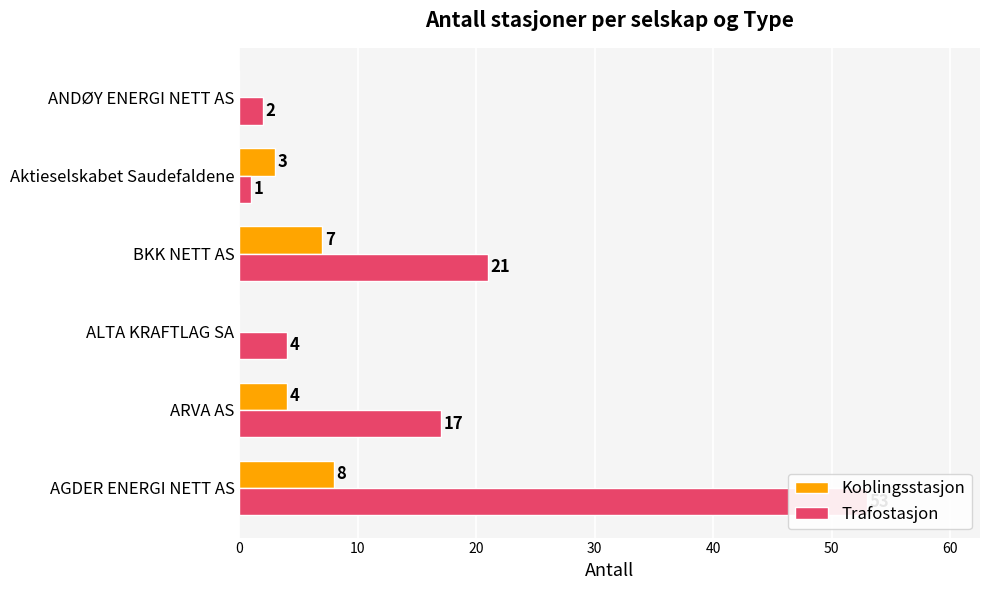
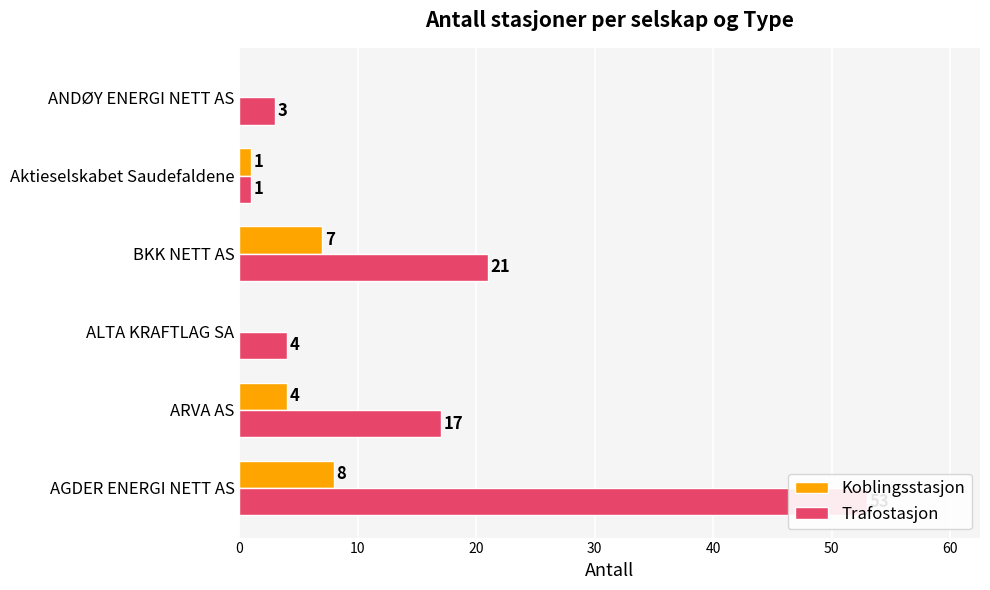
Trafostasjon, ANDØY ENERGI NETT AS: 2 -> 3
Koblingsstasjon, Aktieselskabet Saudefaldene: 3 -> 1
